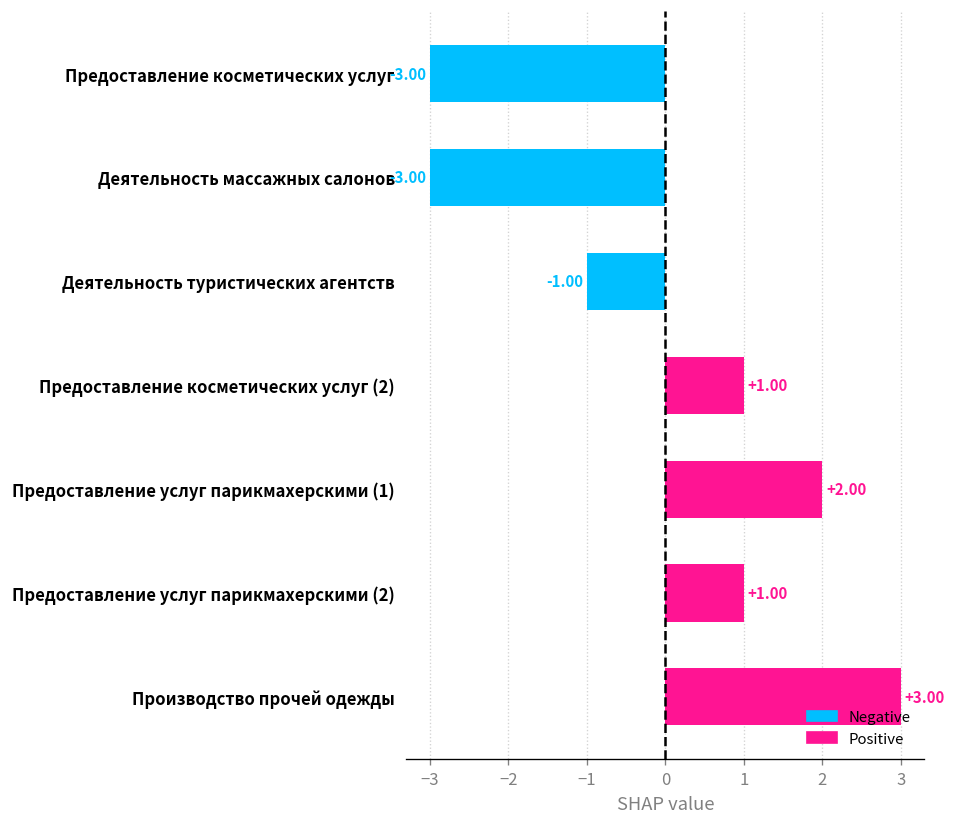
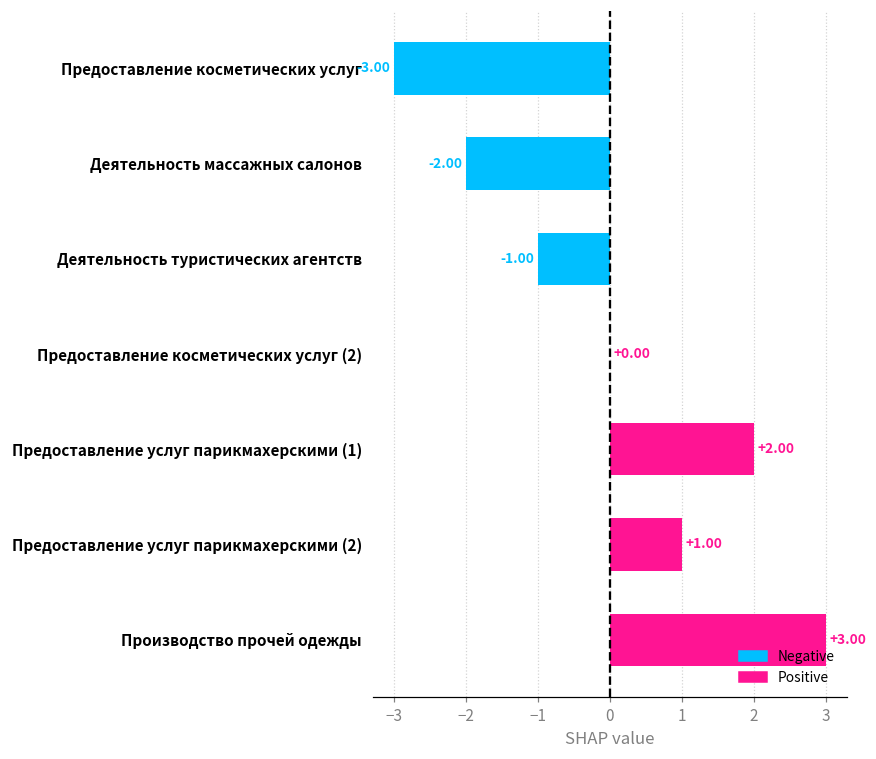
Деятельность массажных салонов: -3.00 -> -2.00
Предоставление косметических услуг (2): +1.00 -> +0.00
